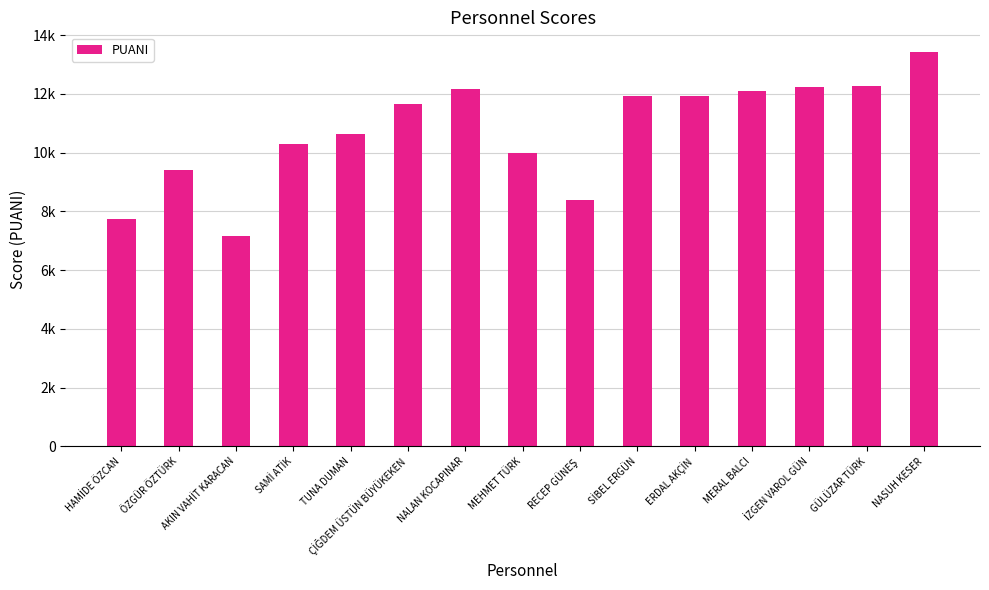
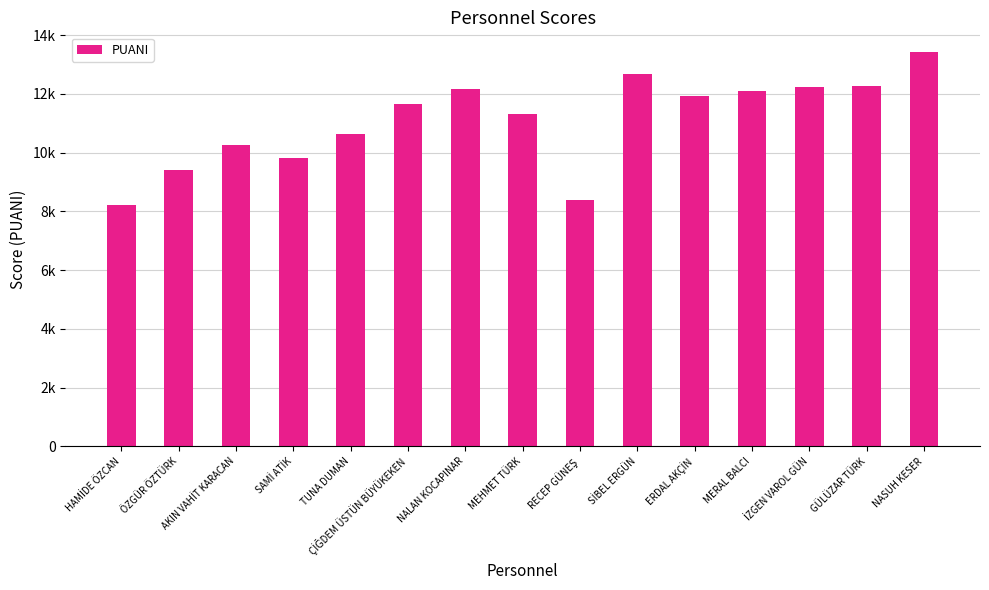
HAMİDE ÖZCAN: 7700 -> 8200
AKIN VAHİT KARACAN: 7200 -> 10200
SAMİ ATİK: 10300 -> 9800
MEHMET TÜRK: 10000 -> 11300
SİBEL ERGÜN: 11900 -> 12700
